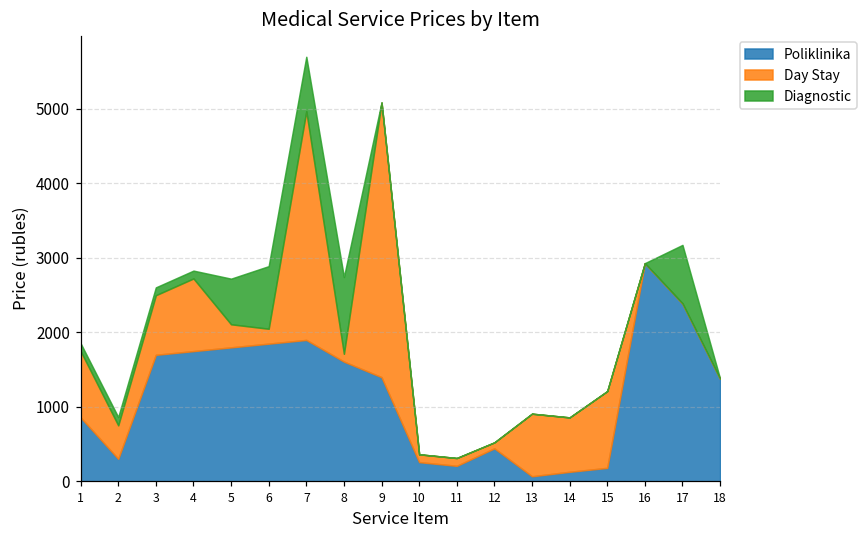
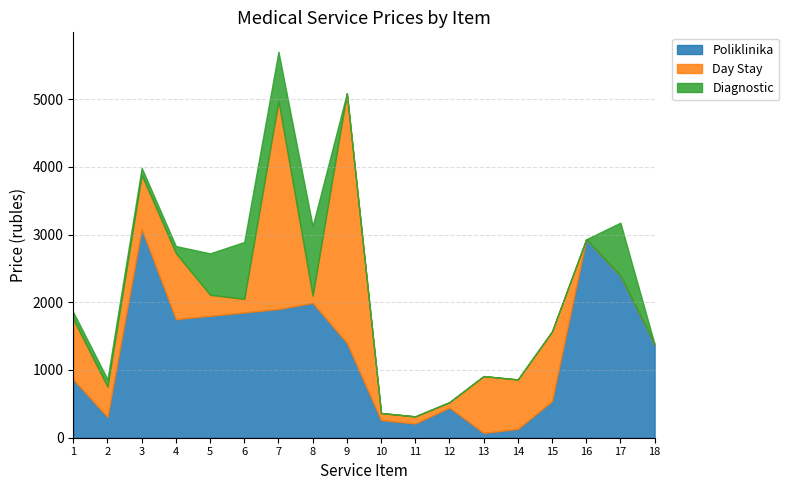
Poliklinika, 3: 1700 -> 3100
Poliklinika, 8: 1600 -> 2000
Poliklinika, 15: 200 -> 500
